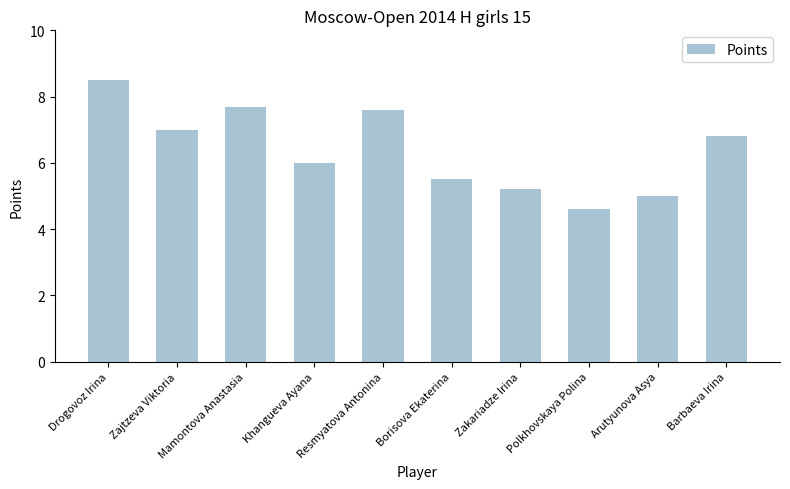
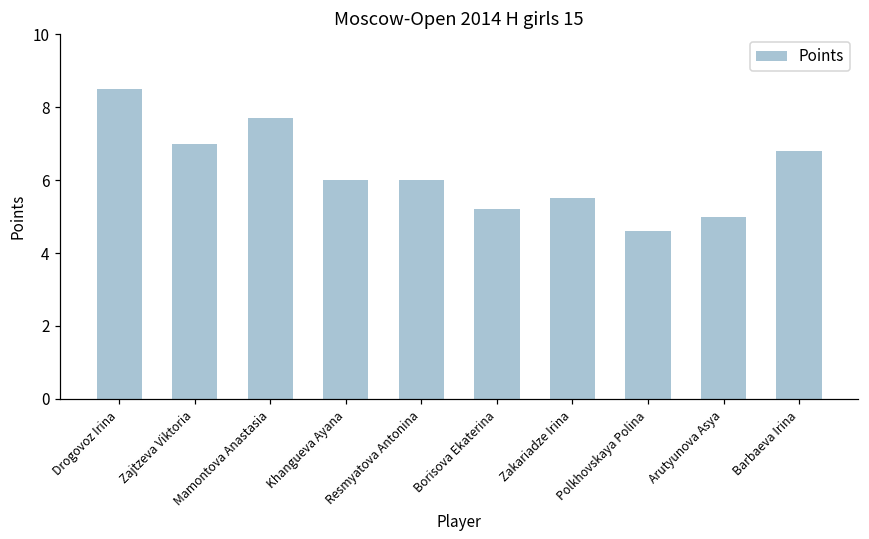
Resmyatova Antonina: 7.6 -> 6.0
Borisova Ekaterina: 5.5 -> 5.2
Zakariadze Irina: 5.2 -> 5.5
